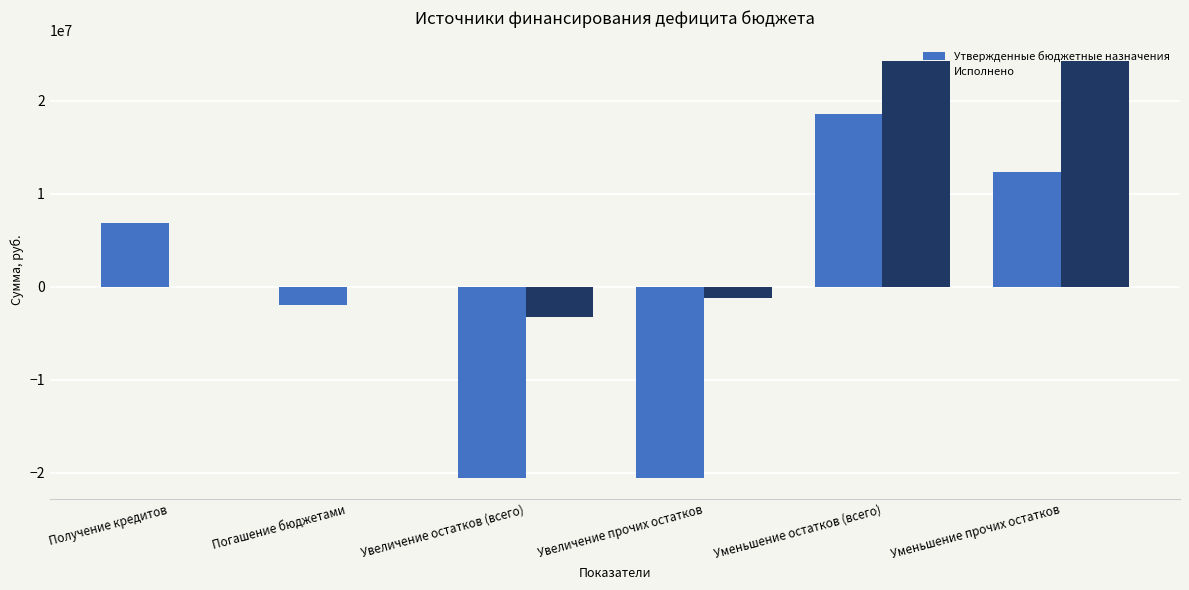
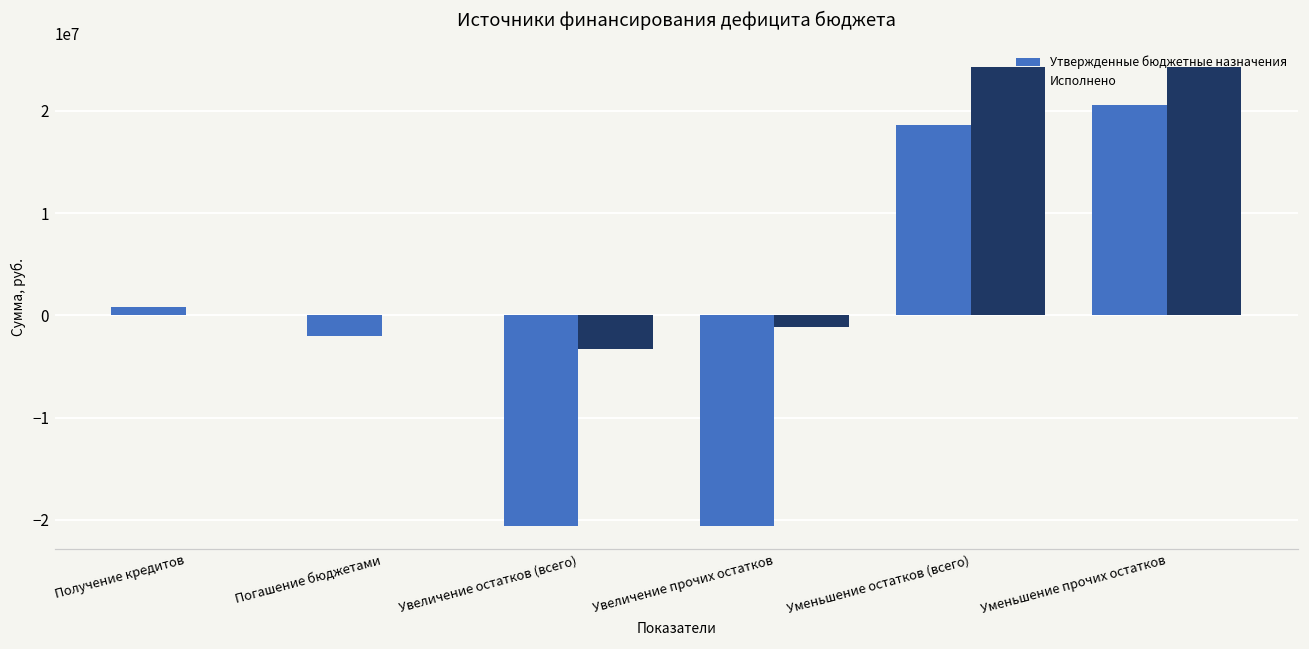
Утвержденные бюджетные назначения, Получение кредитов: 7000000 -> 1000000
Утвержденные бюджетные назначения, Уменьшение прочих остатков: 12000000 -> 21000000
